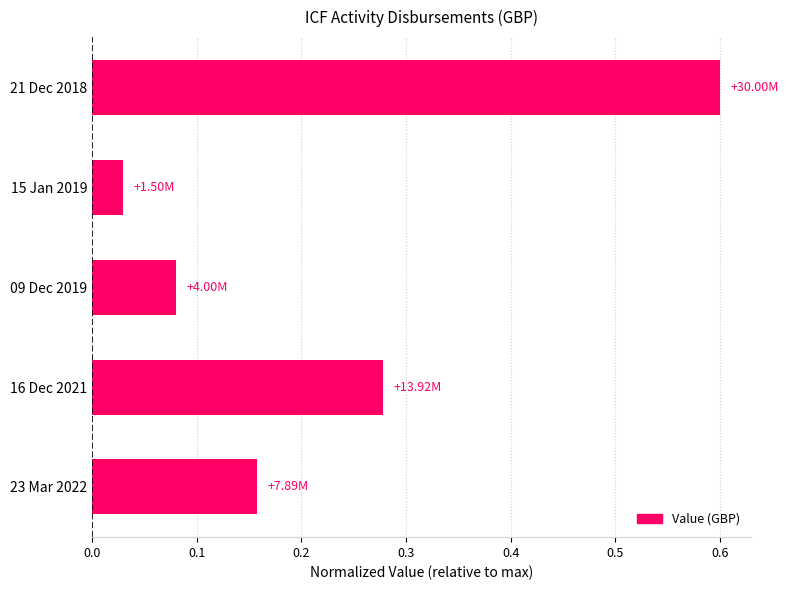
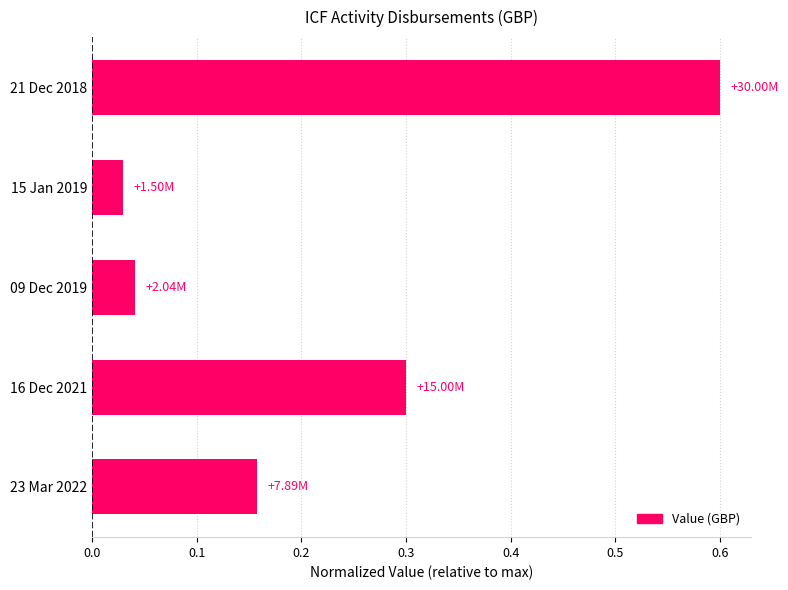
09 Dec 2019: +4.00M -> +2.04M
16 Dec 2021: +13.92M -> +15.00M
